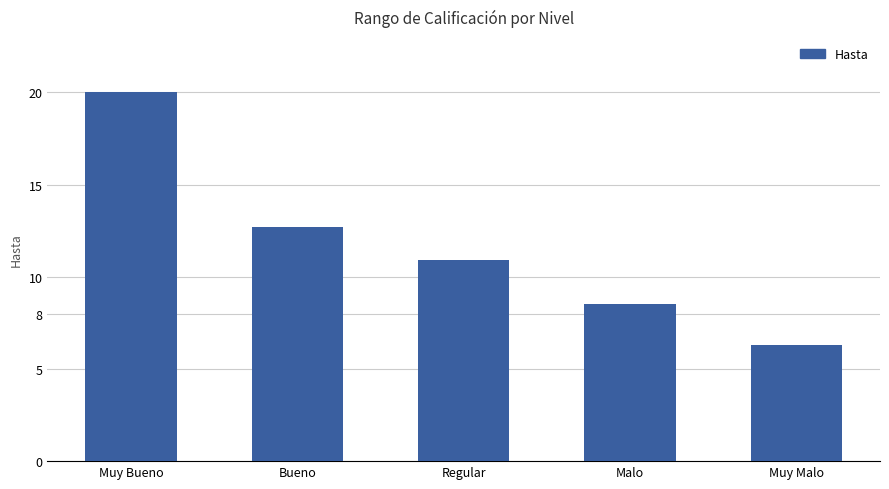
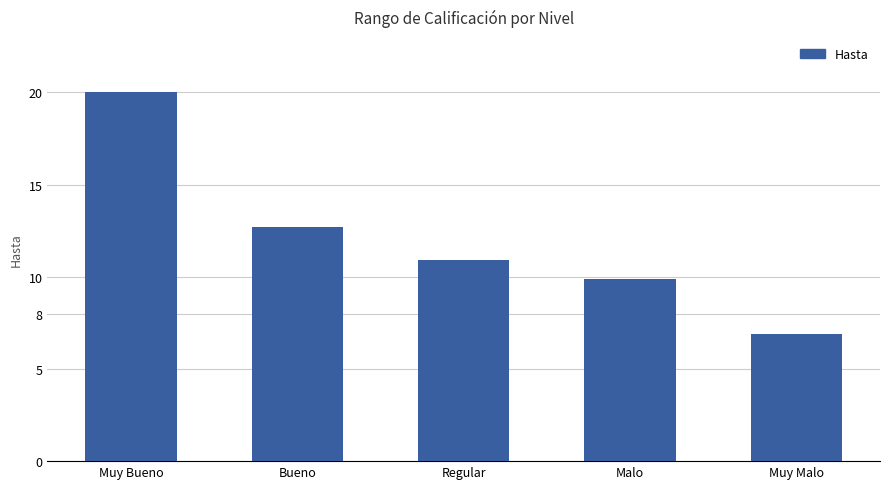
Malo: 8.5 -> 9.9
Muy Malo: 6.3 -> 6.9
